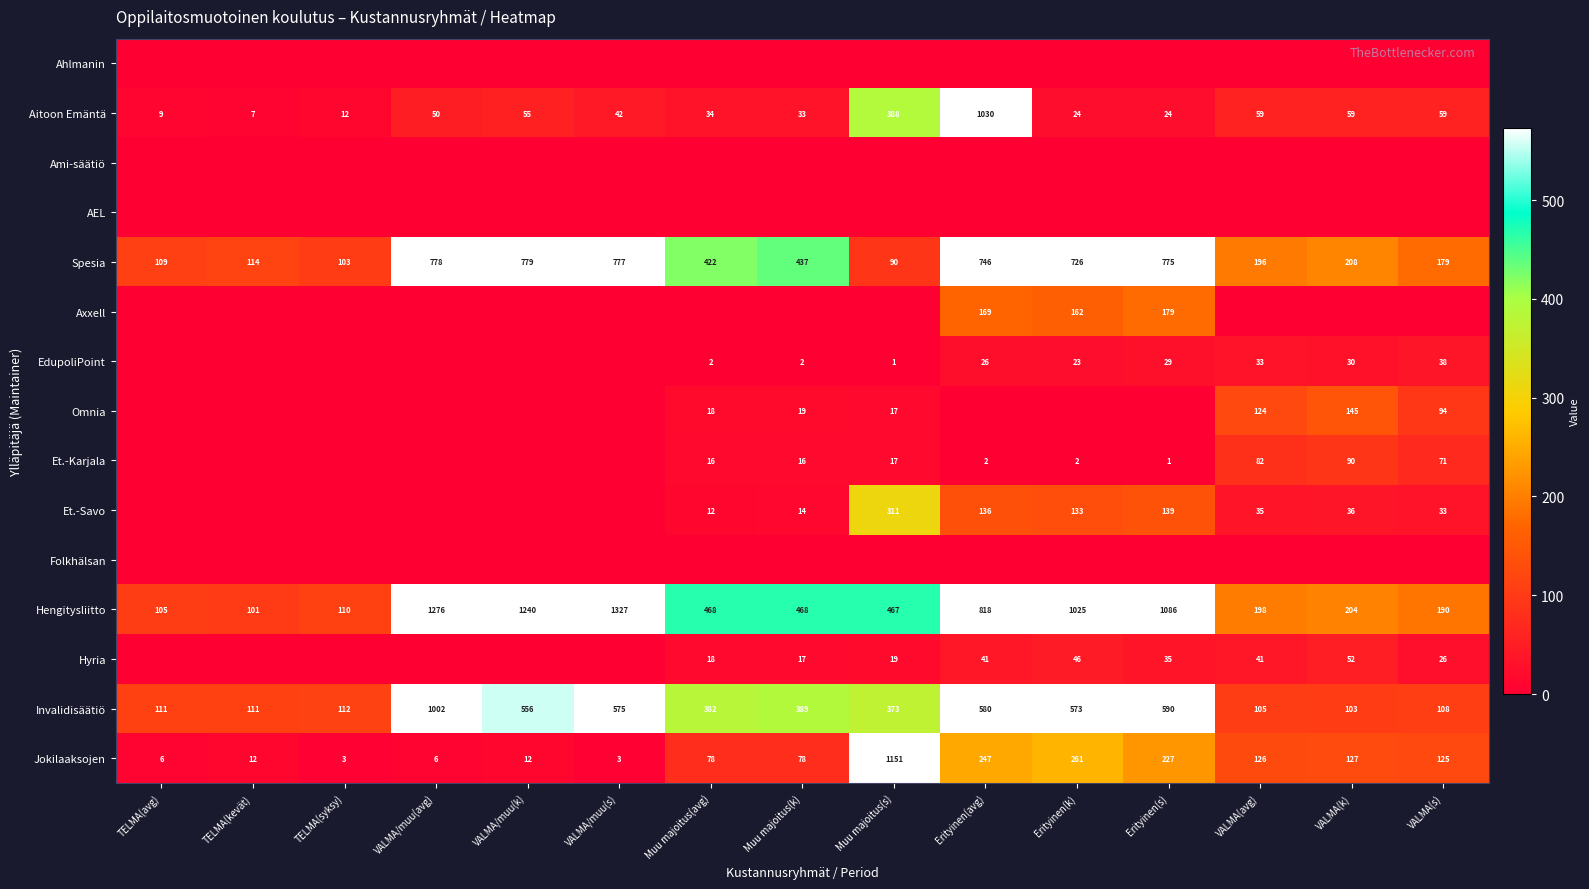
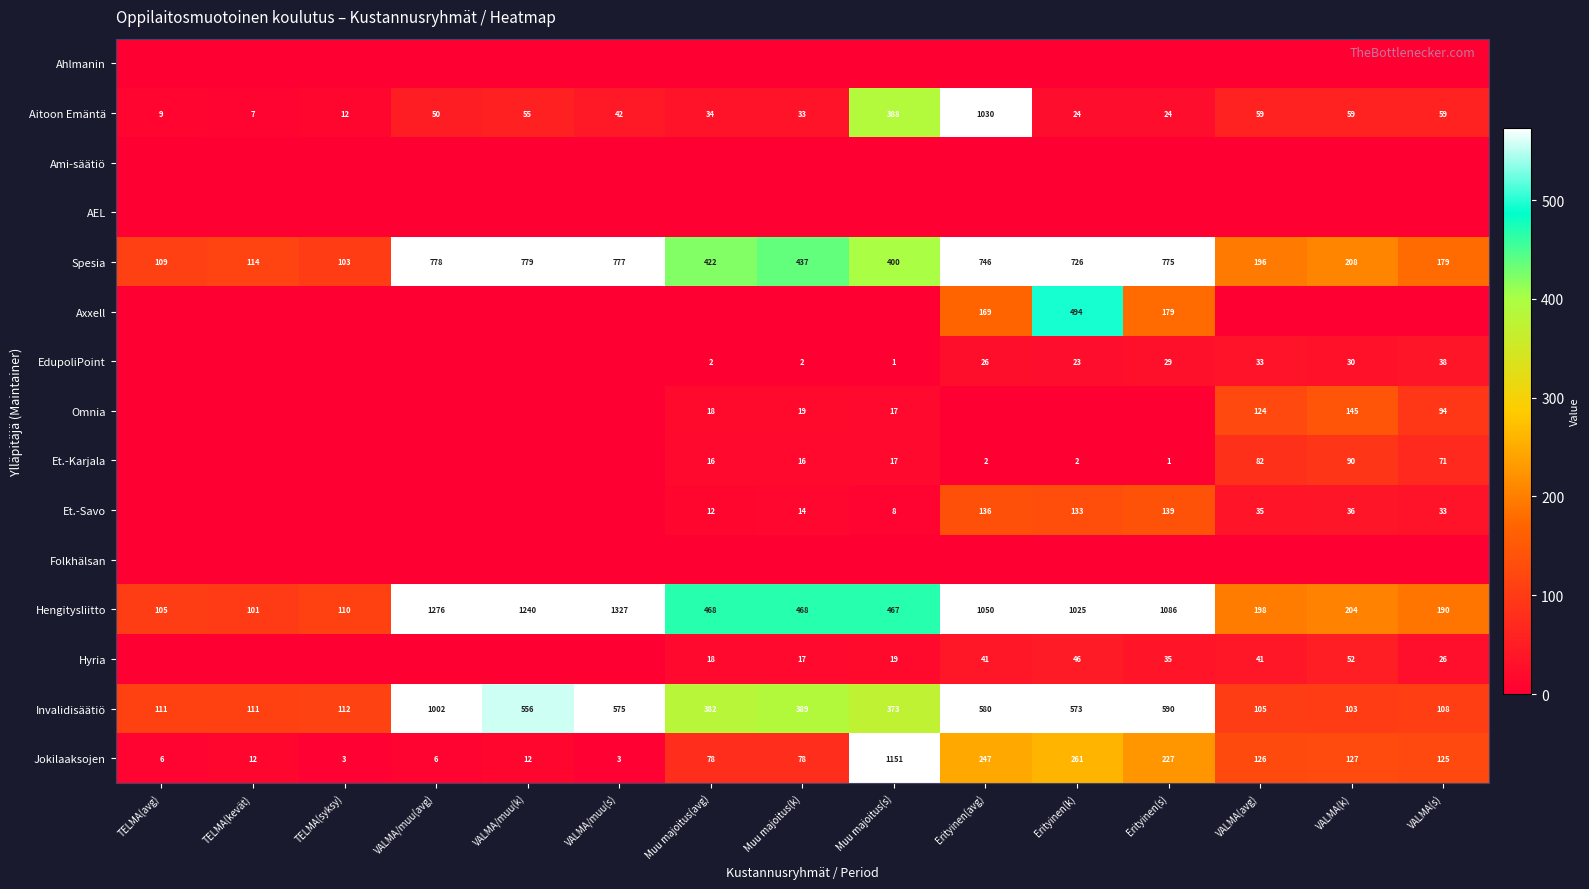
Spesia, Muu majoitus(s): 90 -> 400
Axxell, Erityinen(k): 162 -> 494
Et.-Savo, Muu majoitus(s): 311 -> 8
Hengitysliitto, Erityinen(avg): 818 -> 1050
